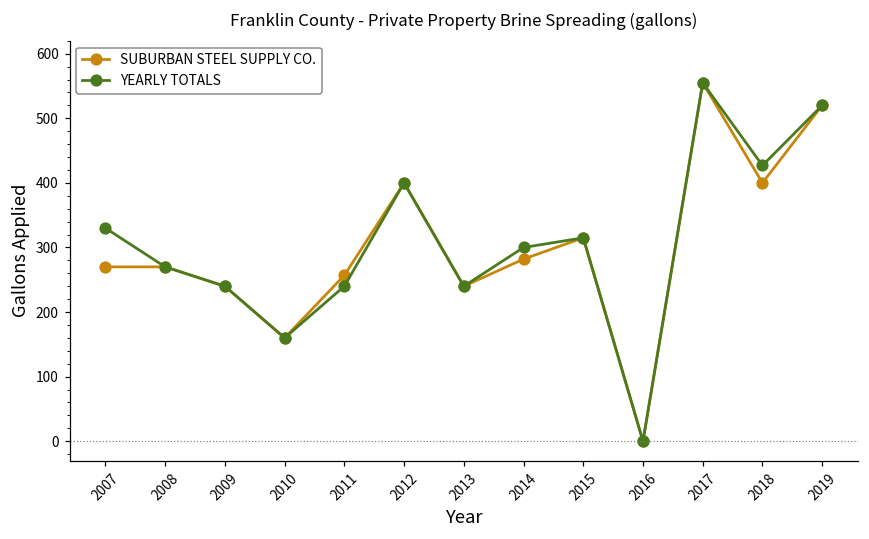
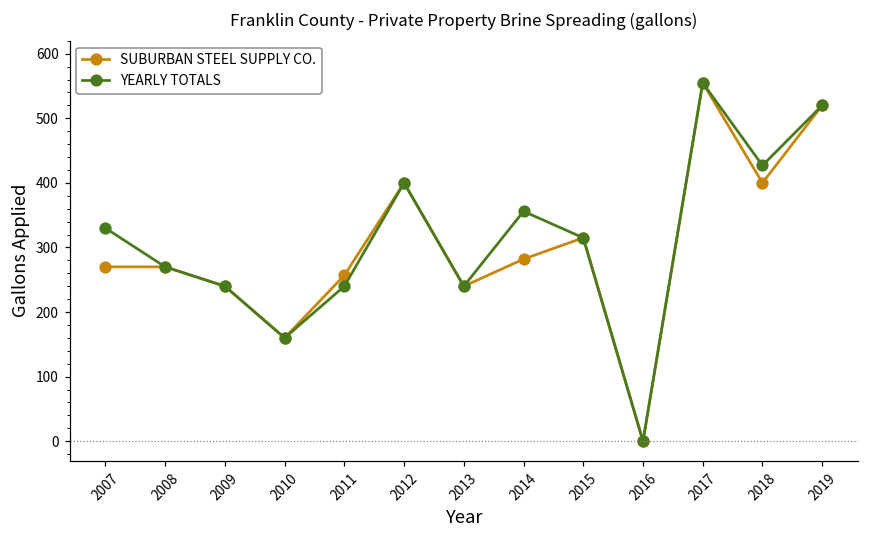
YEARLY TOTALS, 2014: 300 -> 360
